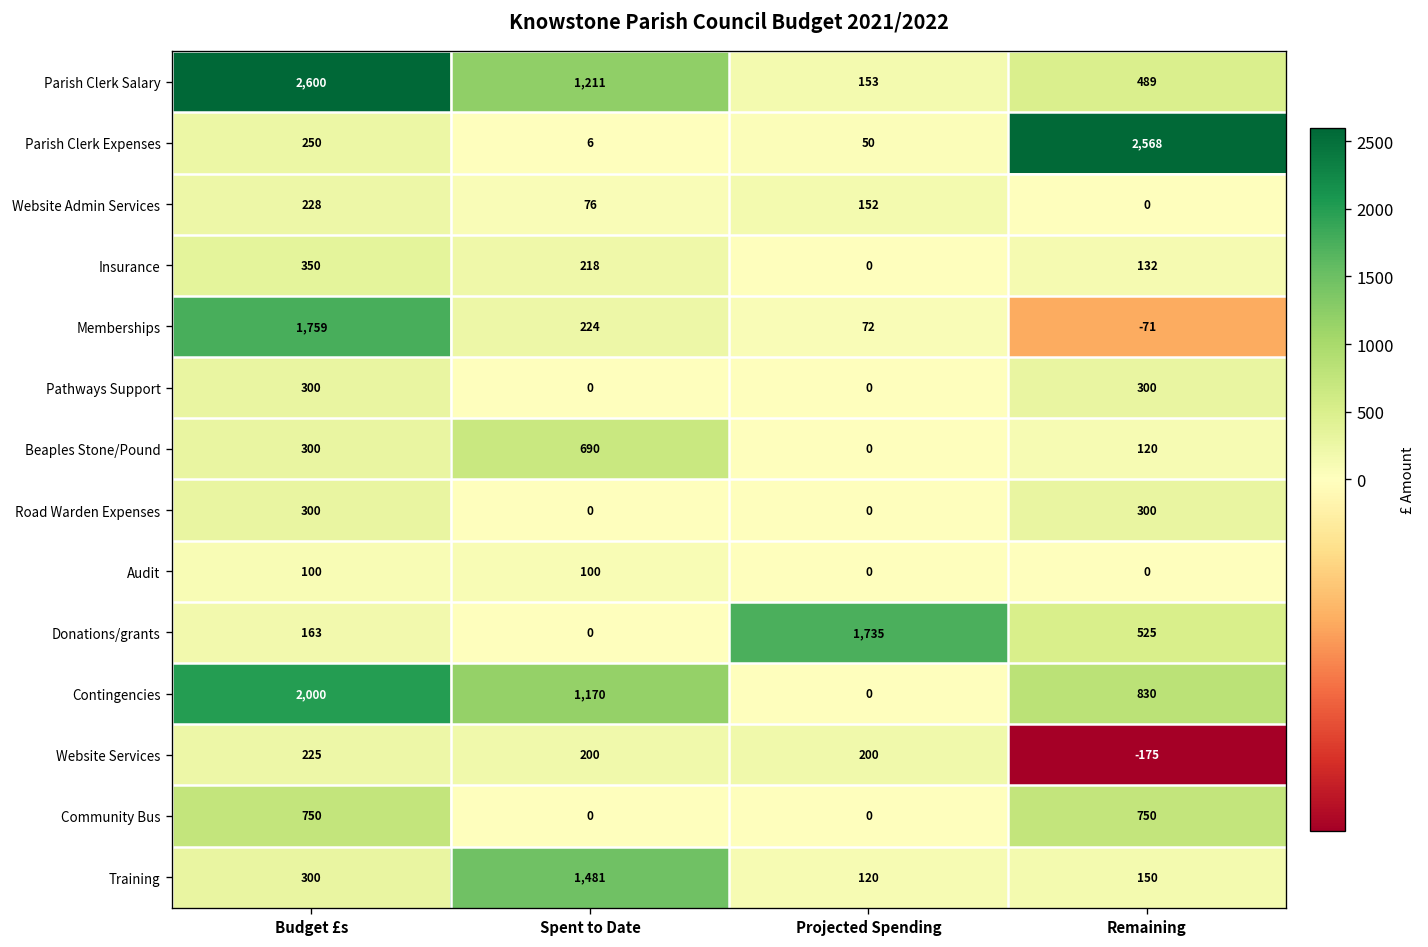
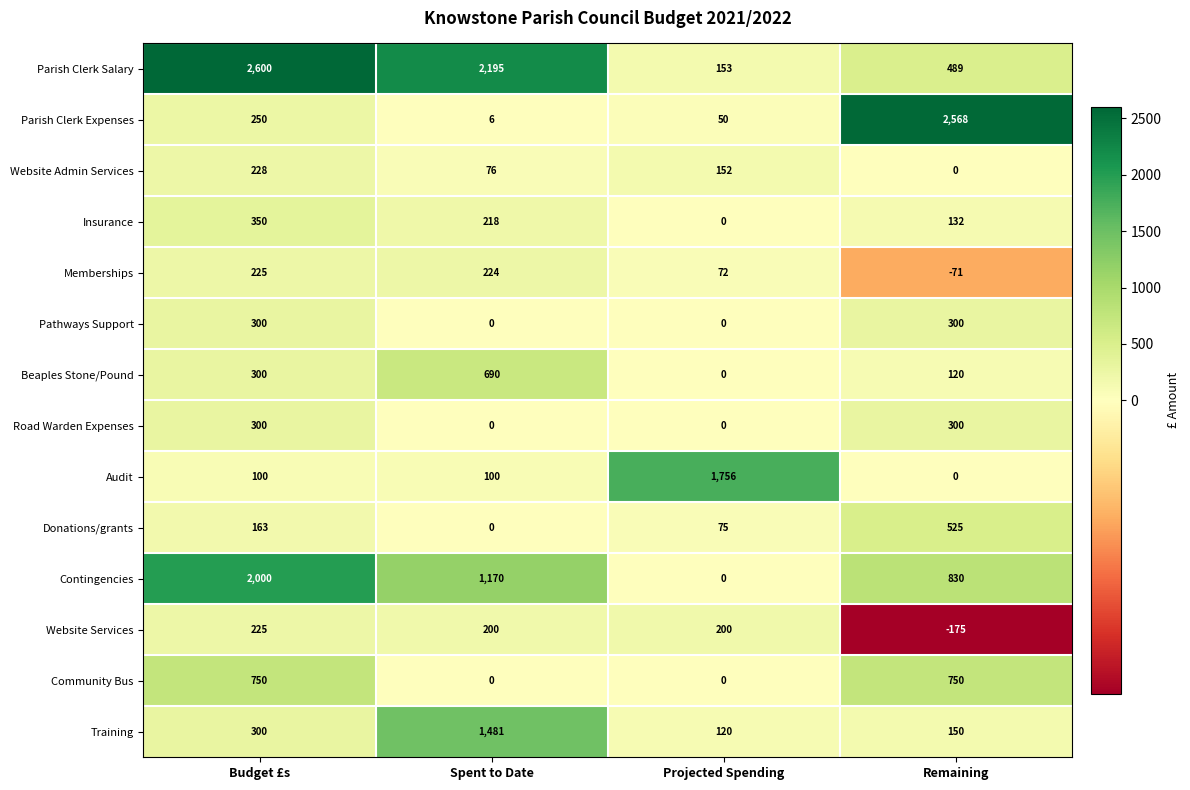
Parish Clerk Salary, Spent to Date: 1,211 -> 2,195
Memberships, Budget £s: 1,759 -> 225
Audit, Projected Spending: 0 -> 1,756
Donations/grants, Projected Spending: 1,735 -> 75
